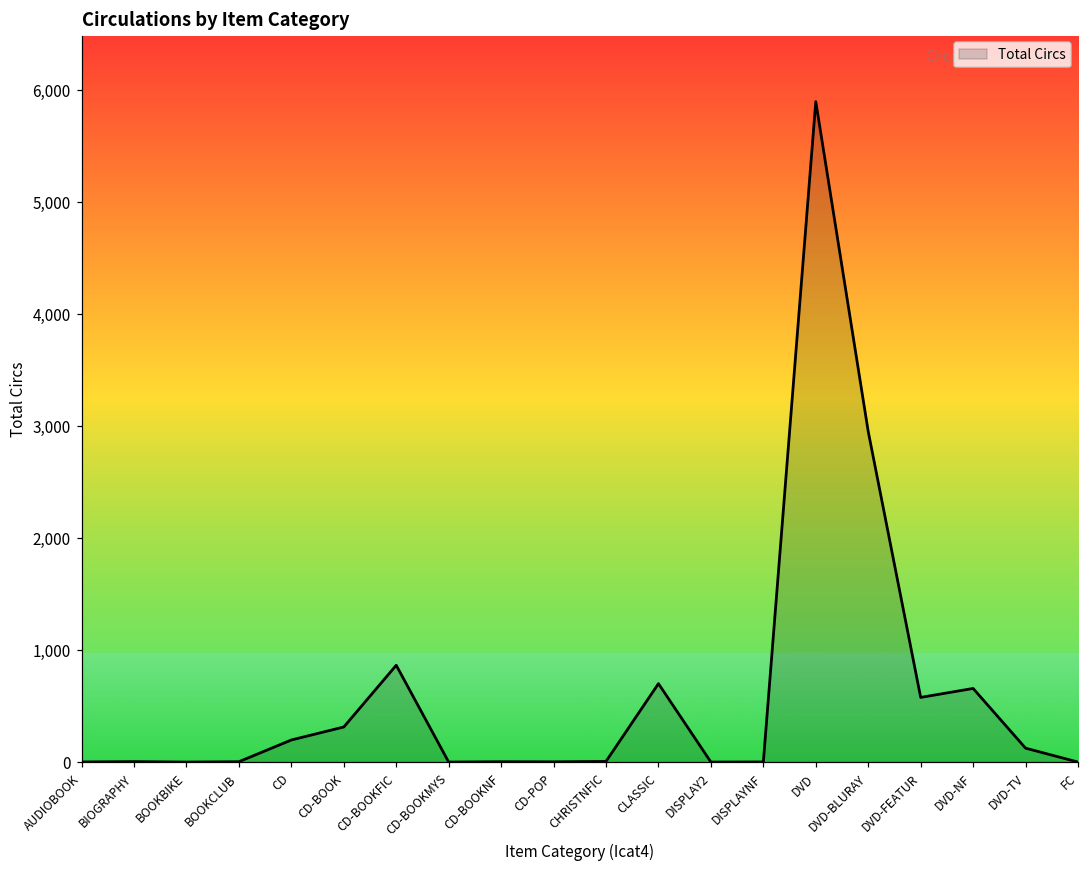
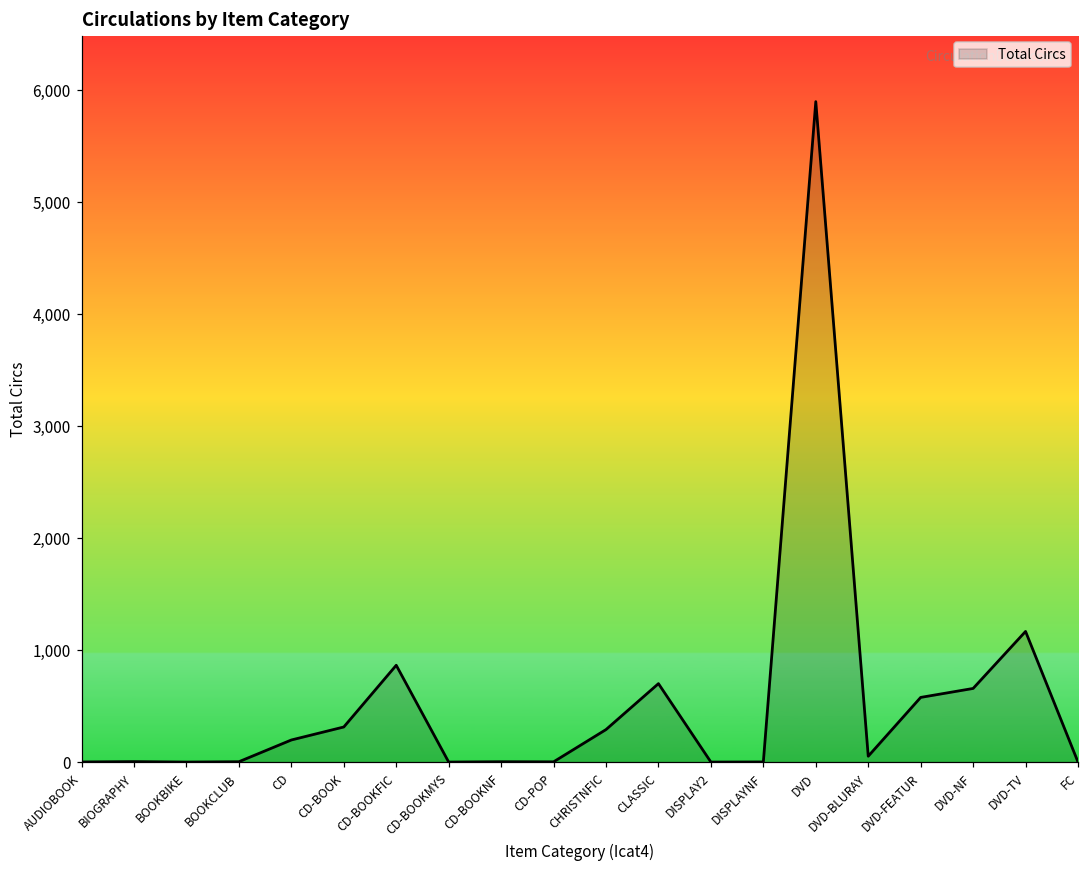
CHRISTNFIC: 10 -> 290
DVD-BLURAY: 2,950 -> 50
DVD-TV: 130 -> 1,170
